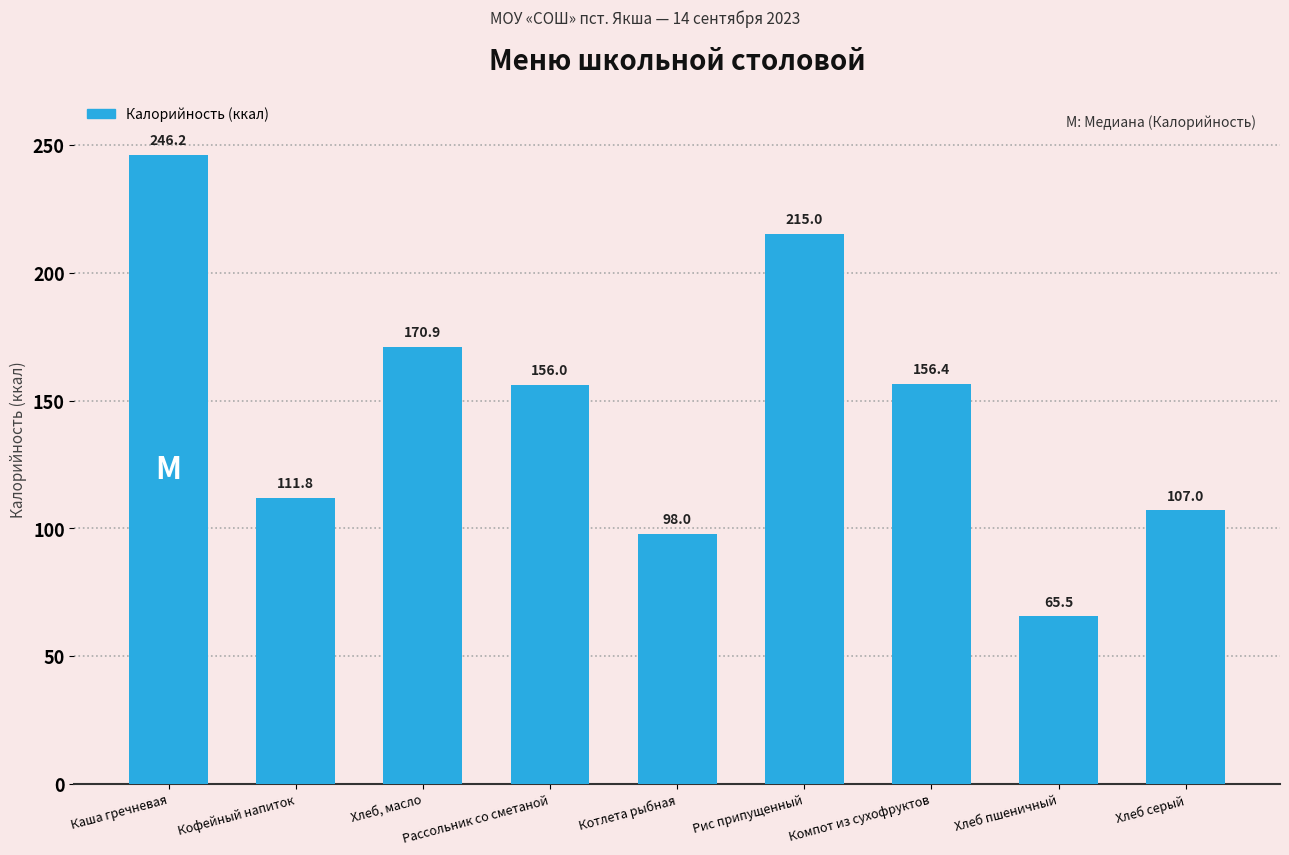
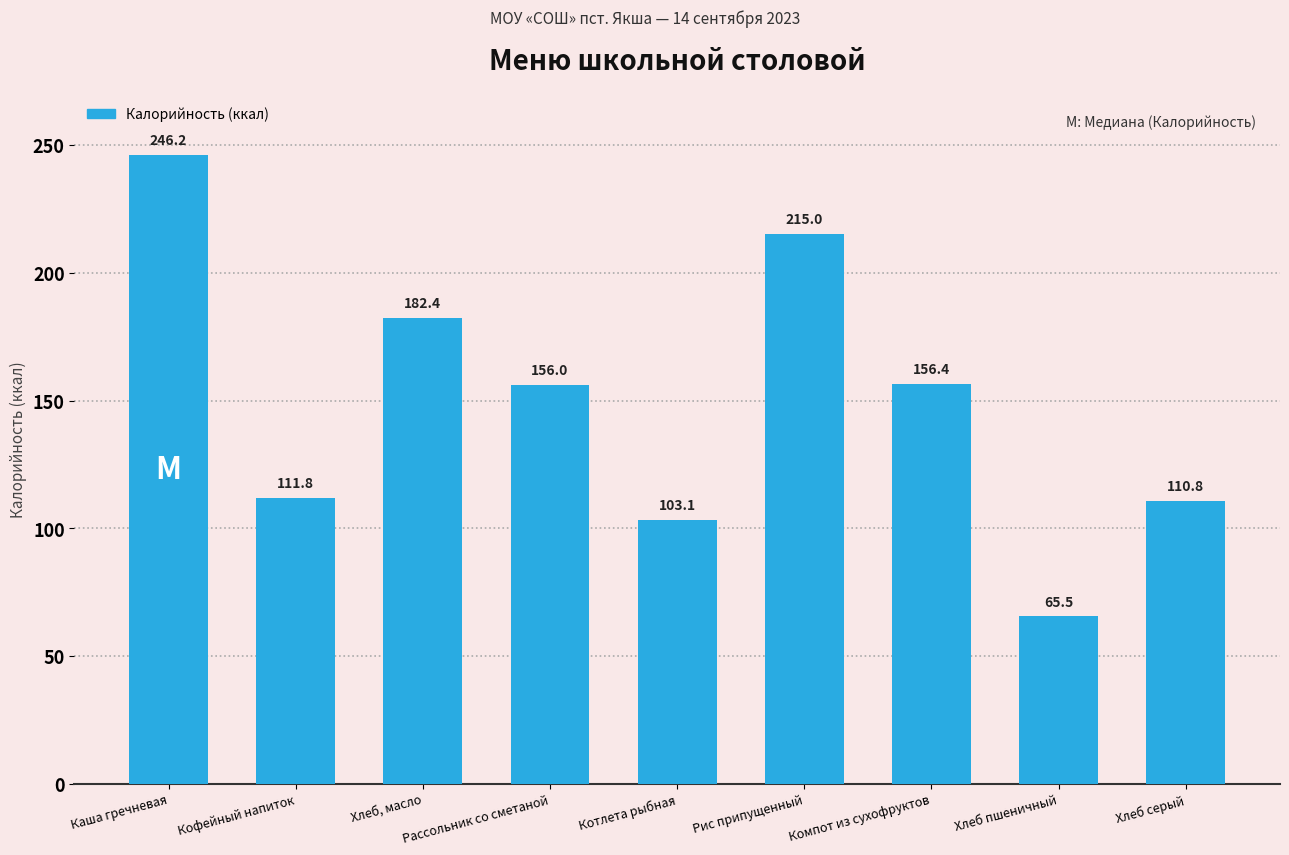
Хлеб, масло: 170.9 -> 182.4
Котлета рыбная: 98.0 -> 103.1
Хлеб серый: 107.0 -> 110.8
